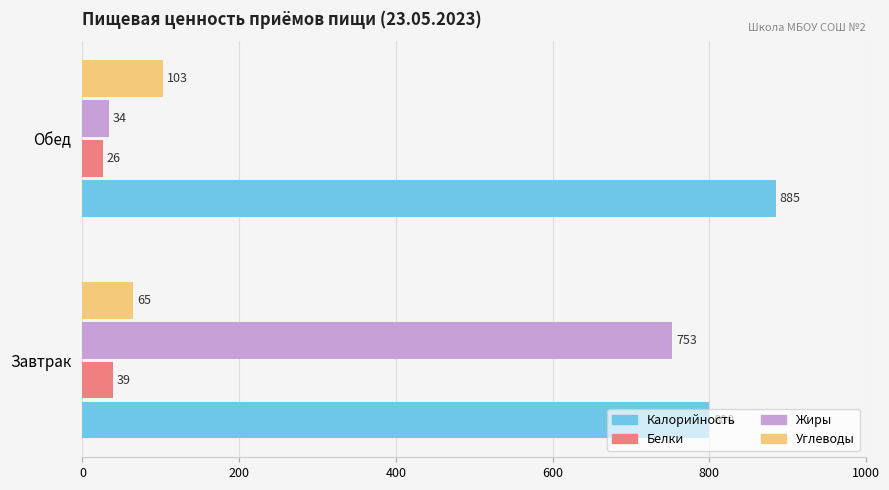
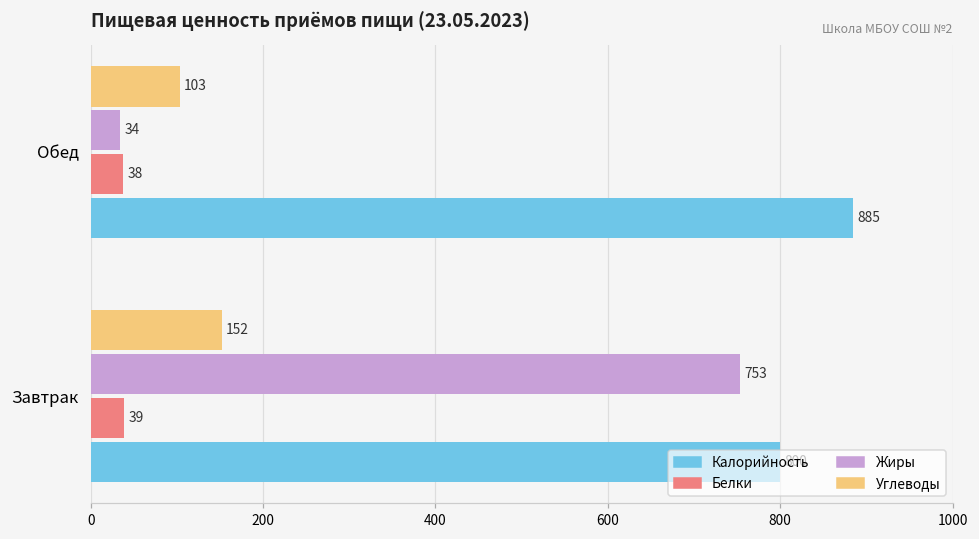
Белки, Обед: 26 -> 38
Углеводы, Завтрак: 65 -> 152
